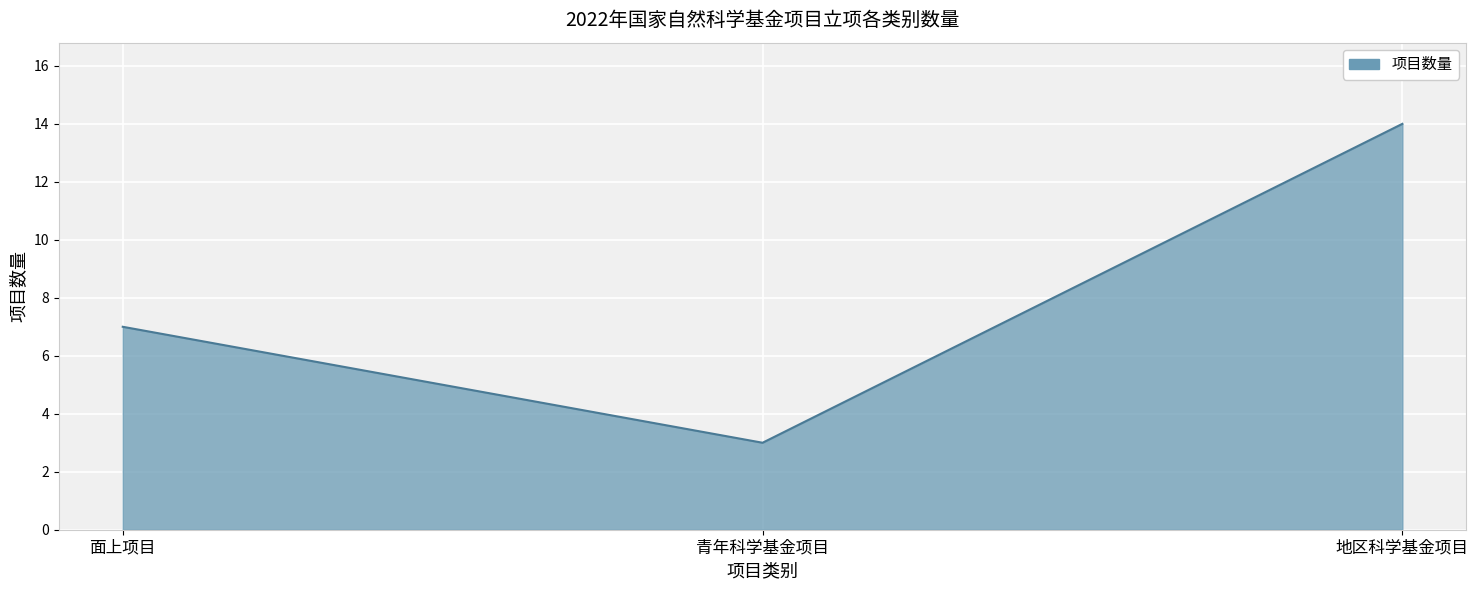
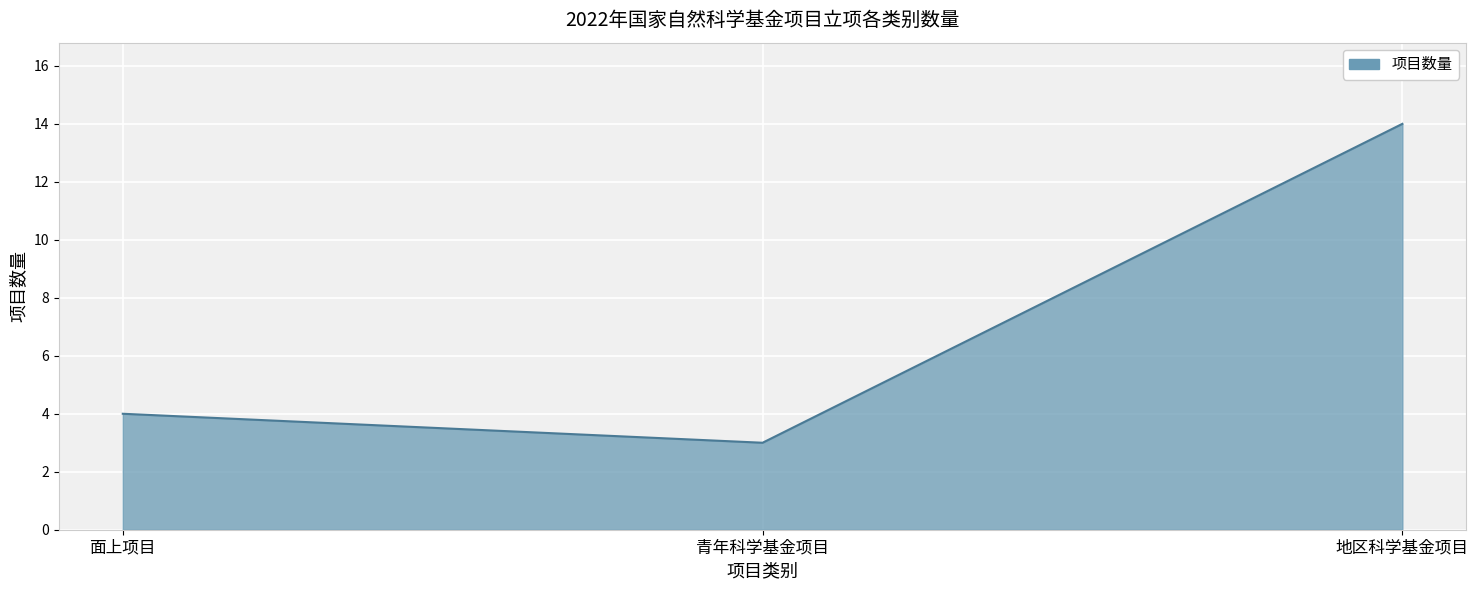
面上项目: 7 -> 4
